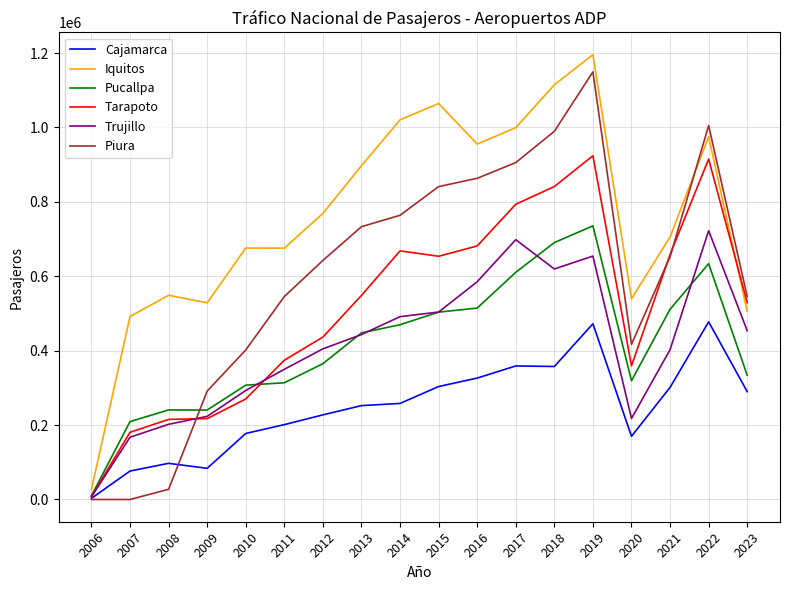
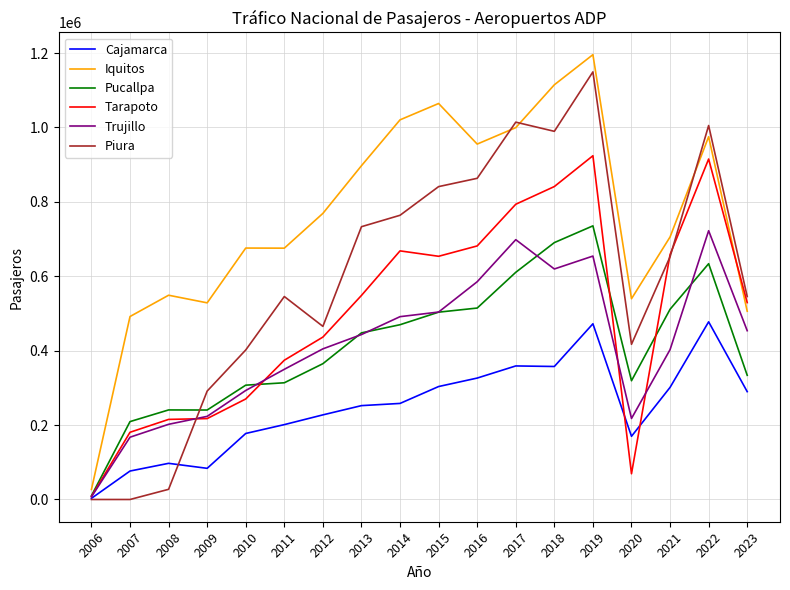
Piura, 2012: 640000 -> 470000
Piura, 2017: 910000 -> 1010000
Tarapoto, 2020: 360000 -> 70000
